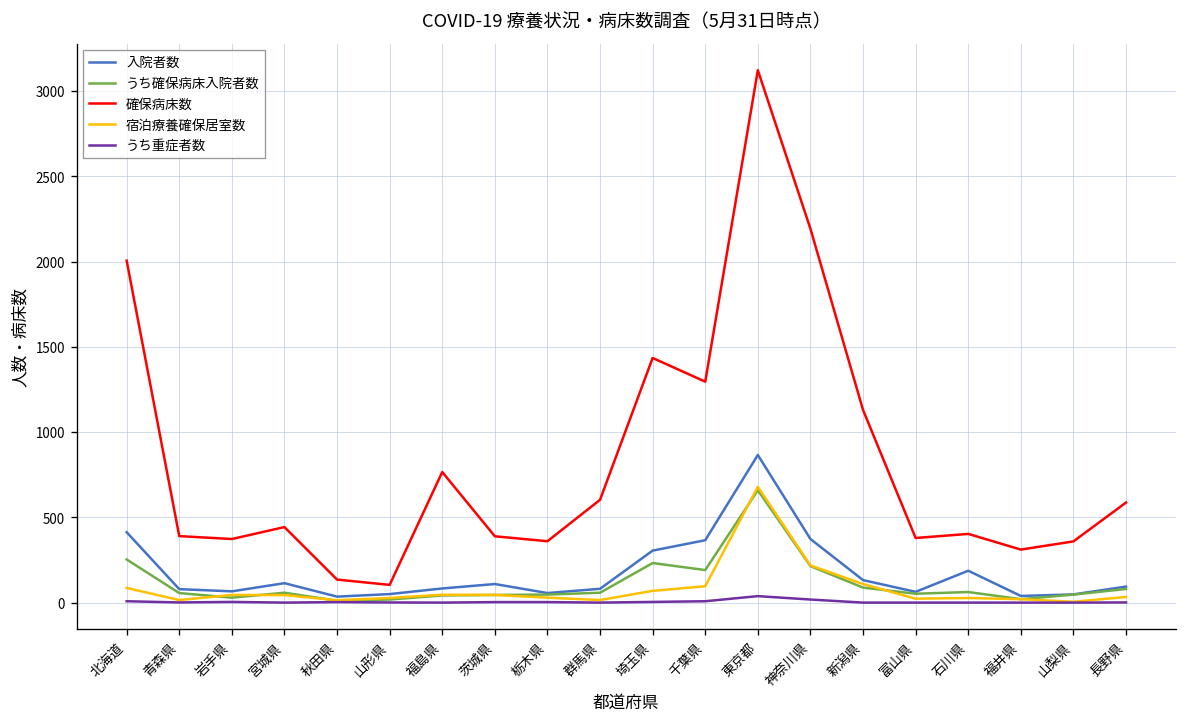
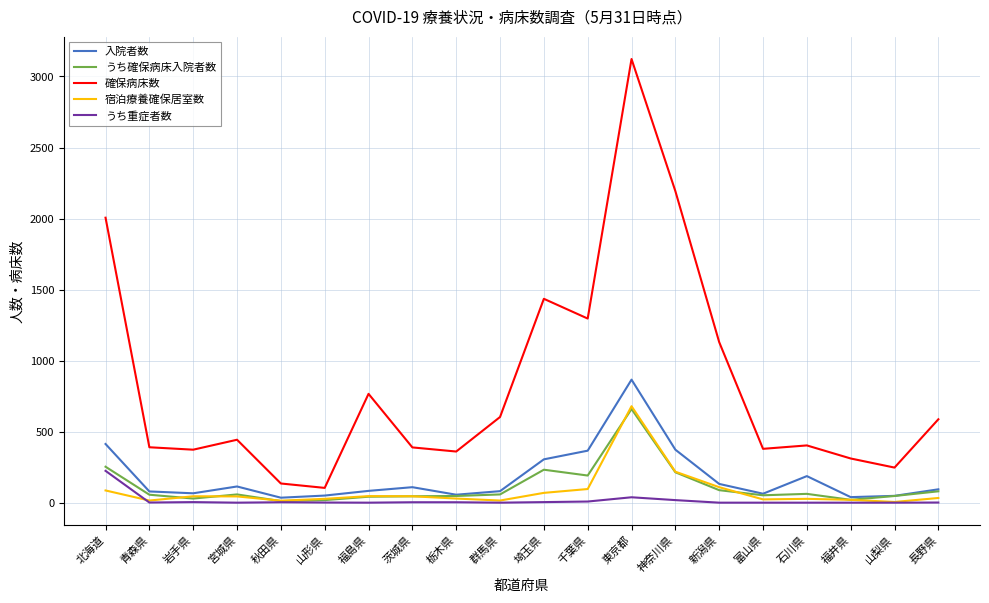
うち重症者数, 北海道: 10 -> 220
確保病床数, 山梨県: 360 -> 250
